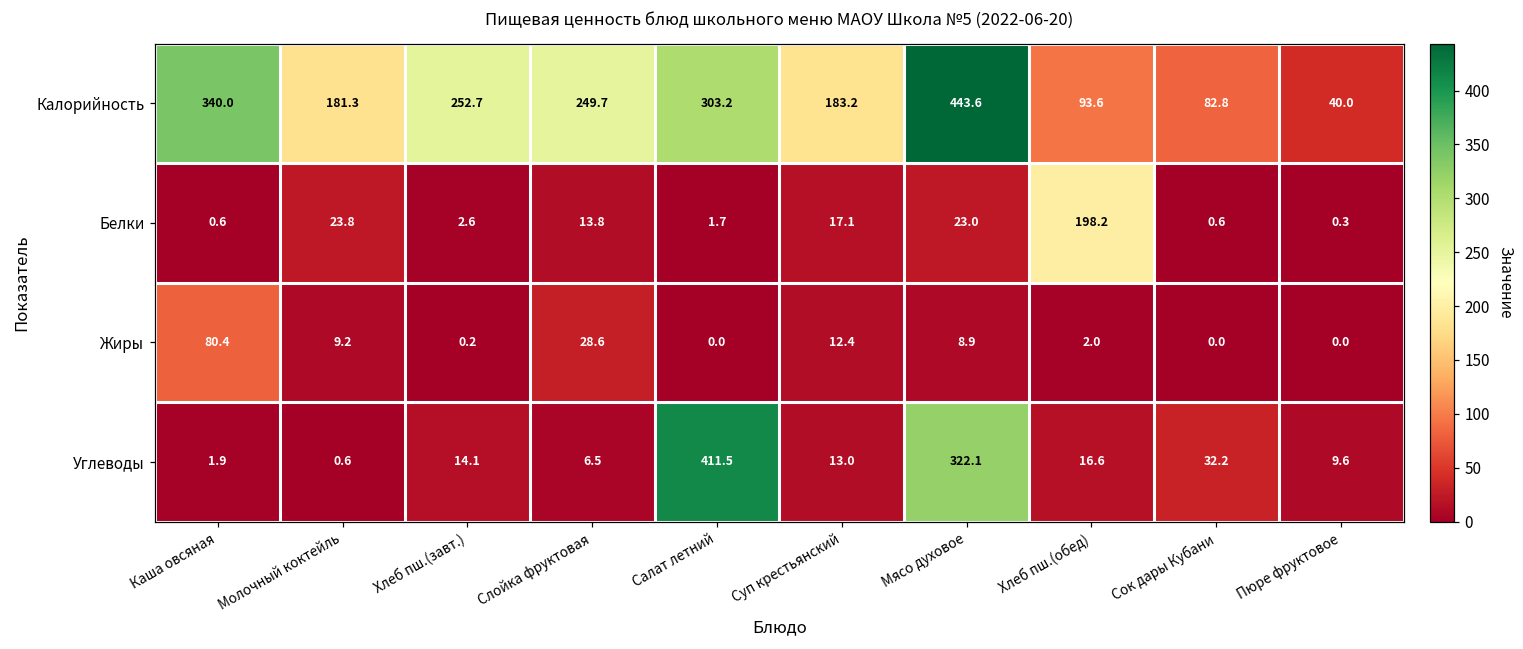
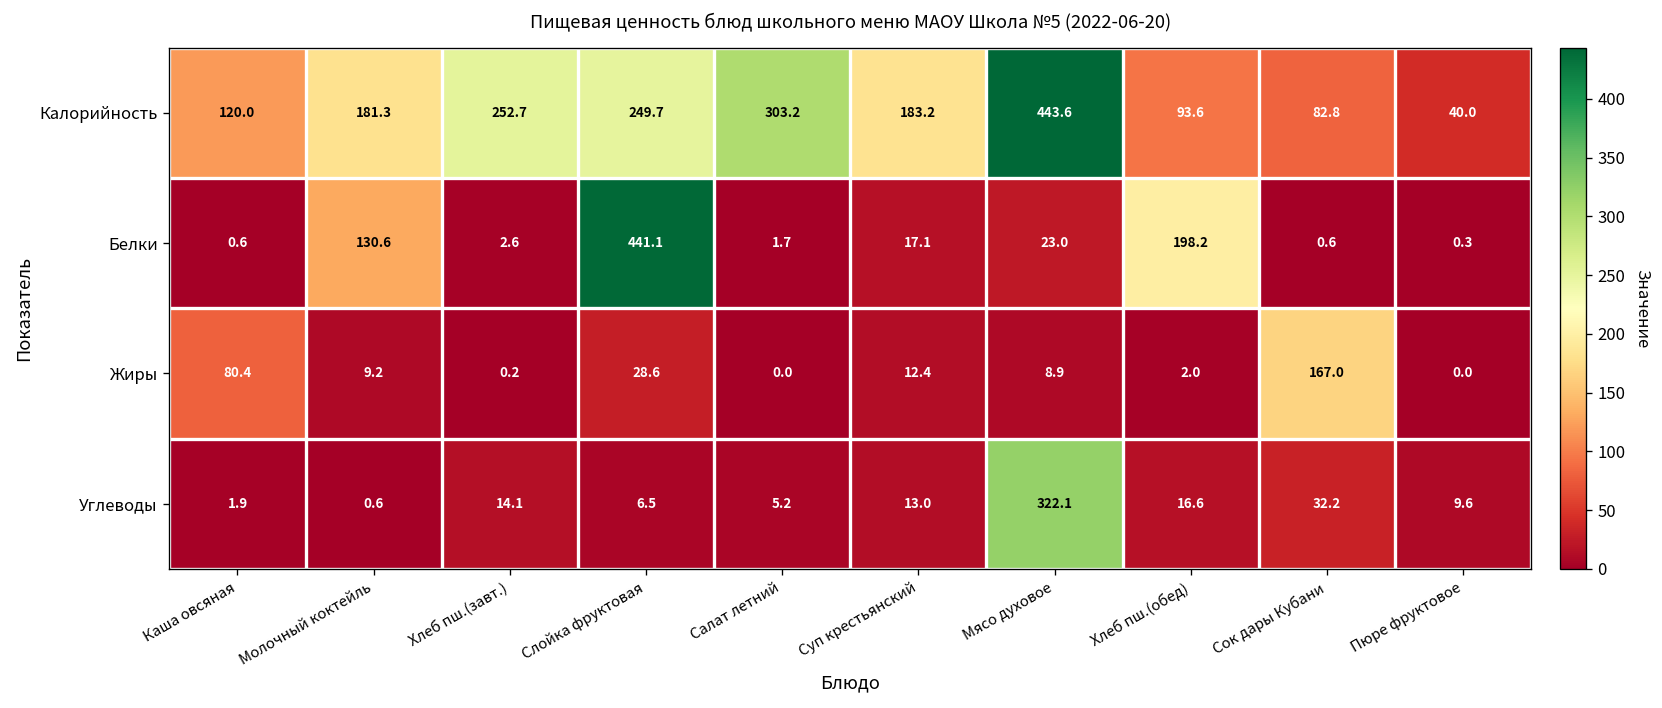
Калорийность, Каша овсяная: 340.0 -> 120.0
Белки, Молочный коктейль: 23.8 -> 130.6
Белки, Слойка фруктовая: 13.8 -> 441.1
Жиры, Сок дары Кубани: 0.0 -> 167.0
Углеводы, Салат летний: 411.5 -> 5.2
